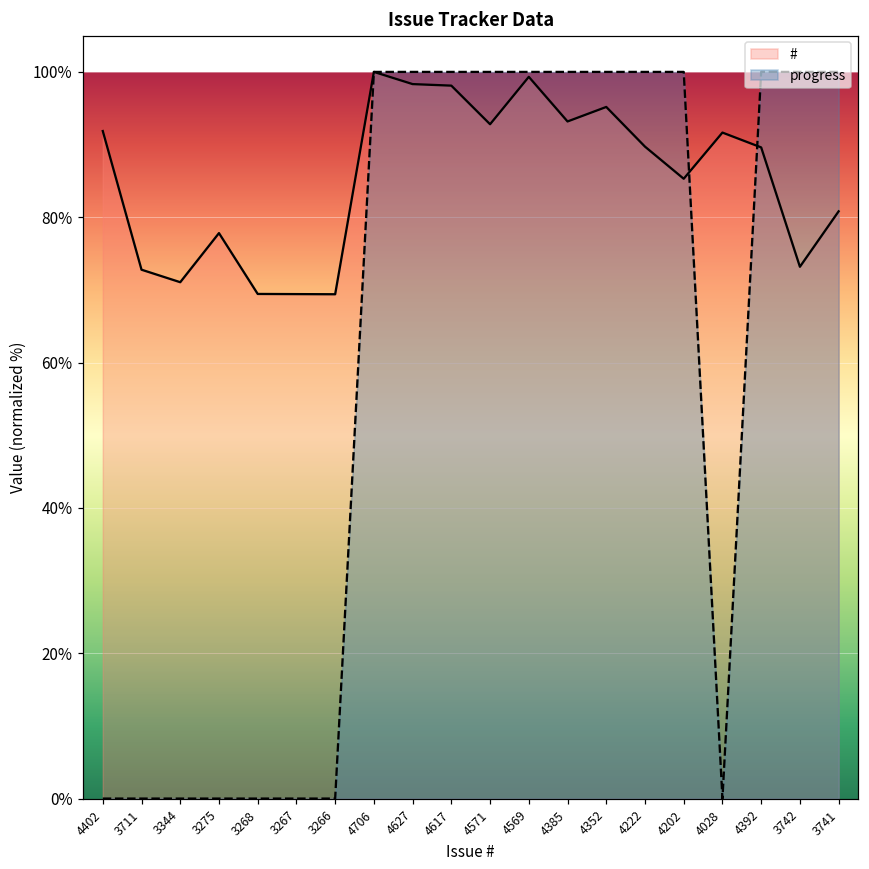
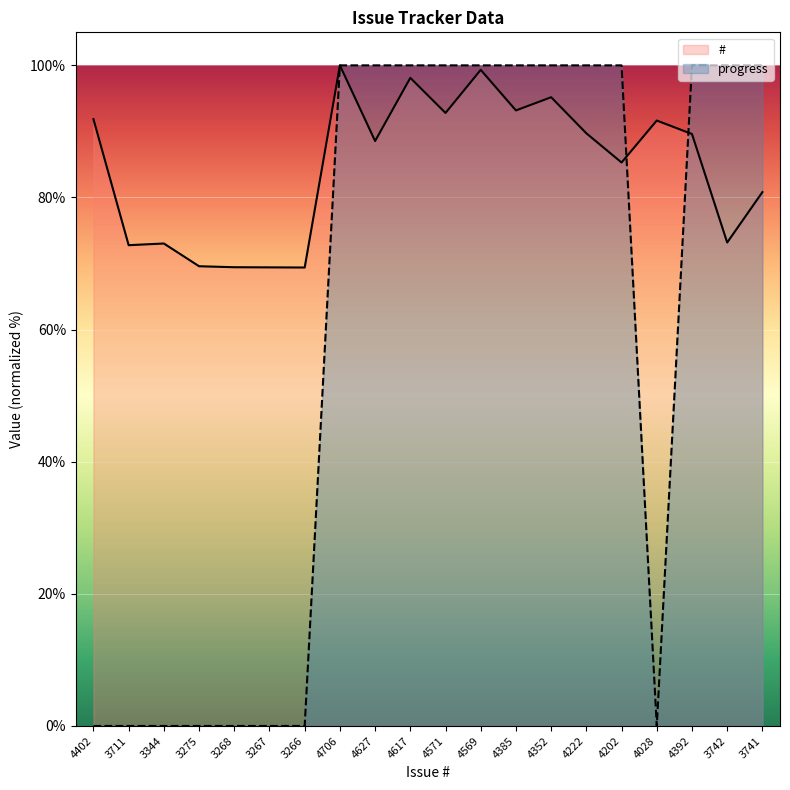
#, 3344: 71% -> 73%
#, 3275: 78% -> 70%
#, 4627: 98% -> 89%
